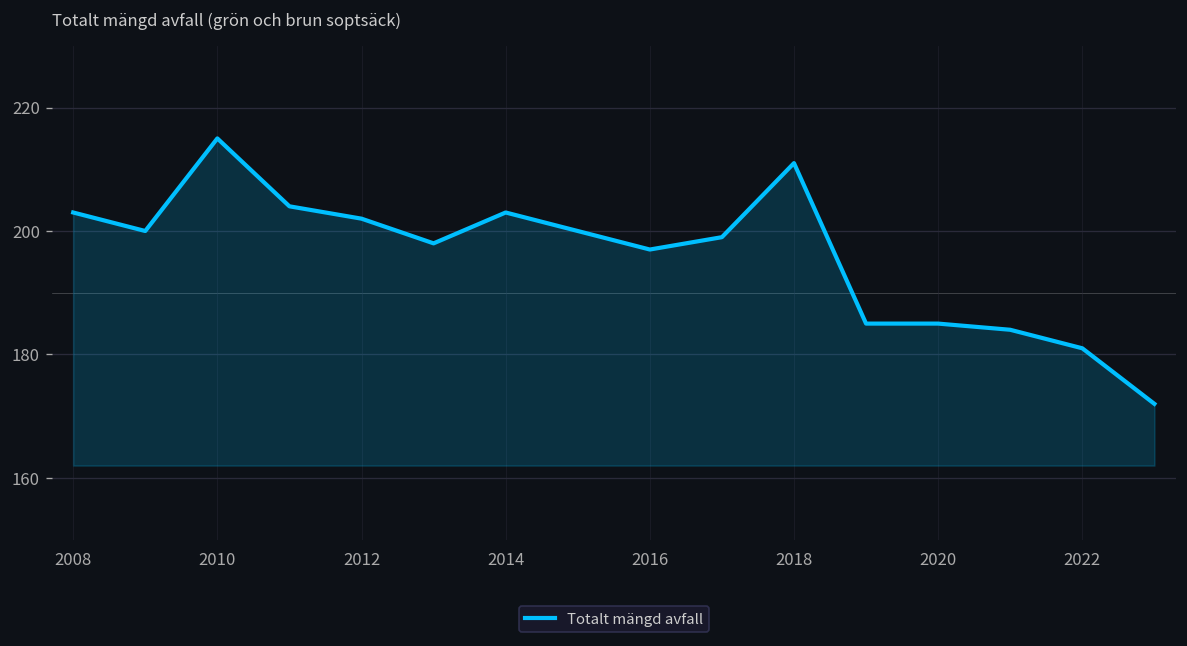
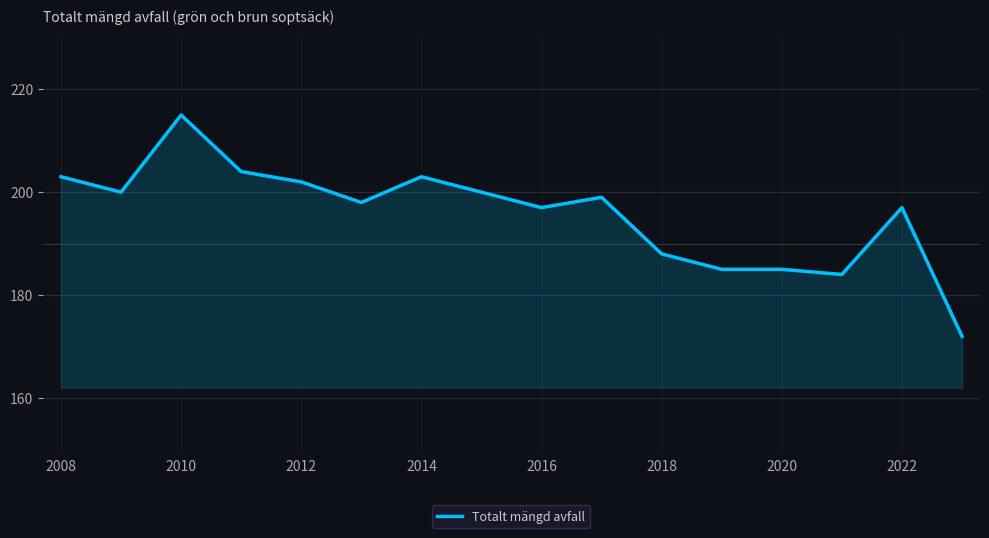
2018: 211 -> 188
2022: 181 -> 197
